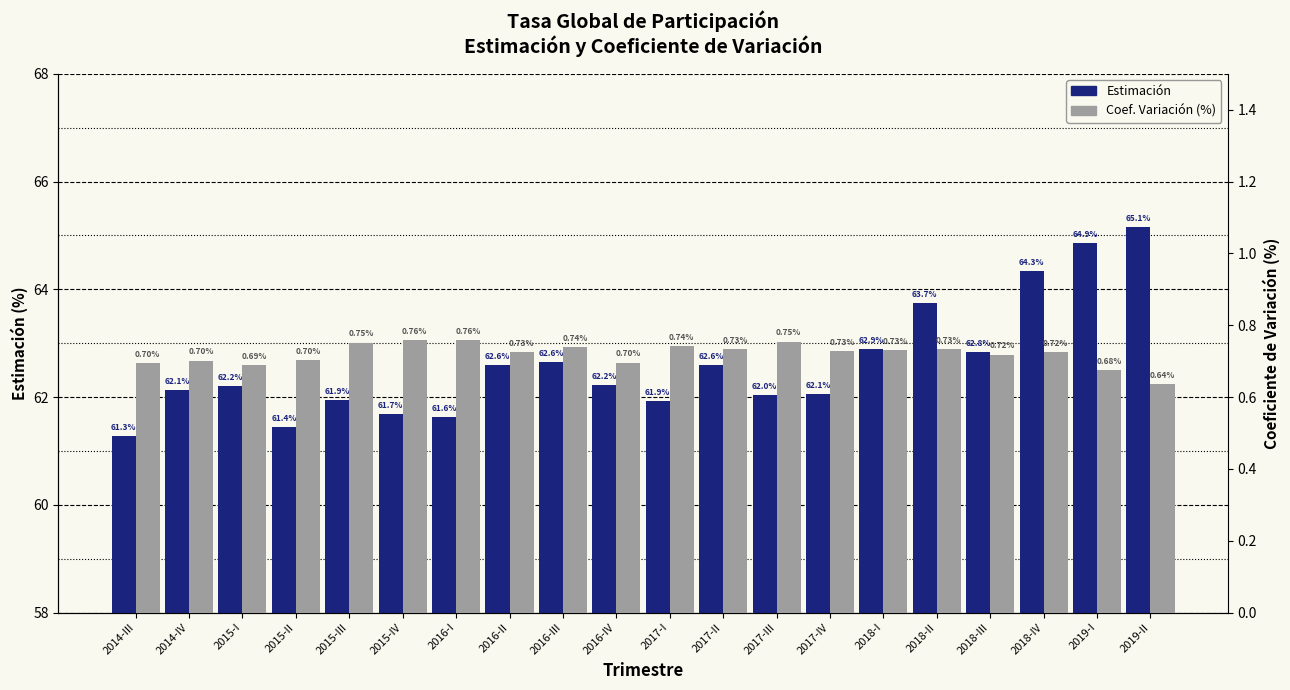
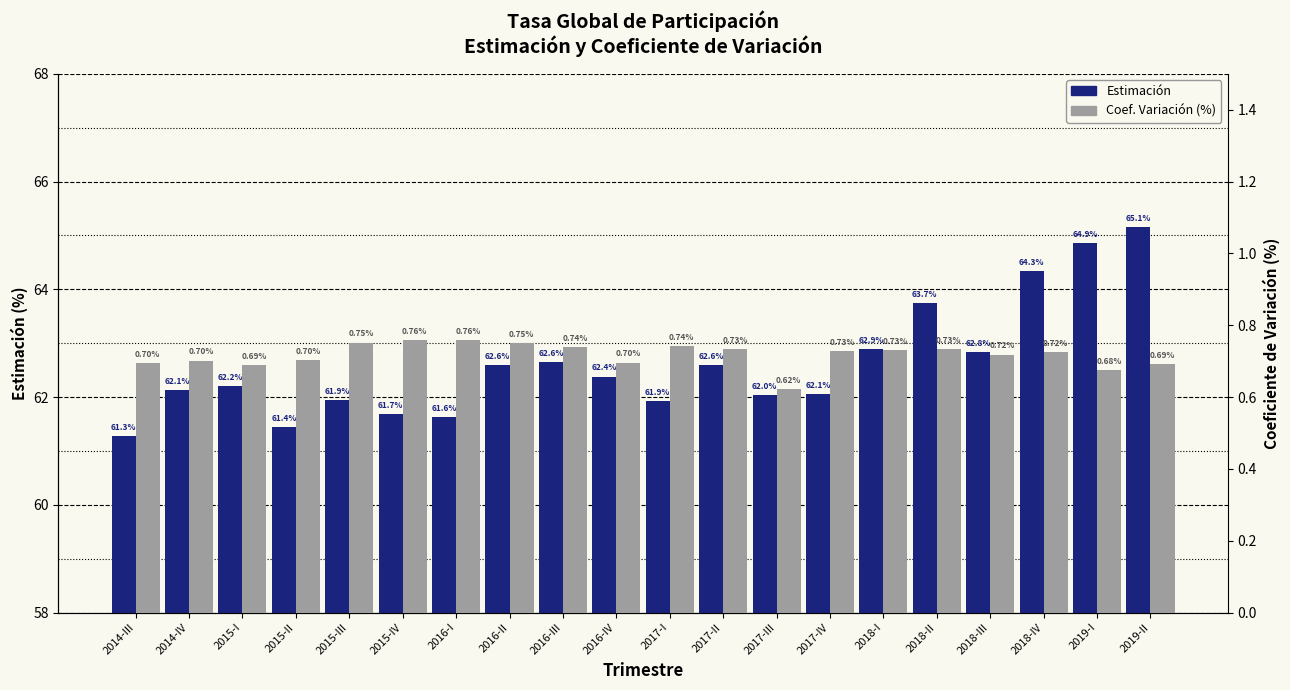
Estimación, 2016-IV: 62.2% -> 62.4%
Coef. Variación (%), 2016-II: 0.73% -> 0.75%
Coef. Variación (%), 2017-III: 0.75% -> 0.62%
Coef. Variación (%), 2019-II: 0.64% -> 0.69%
